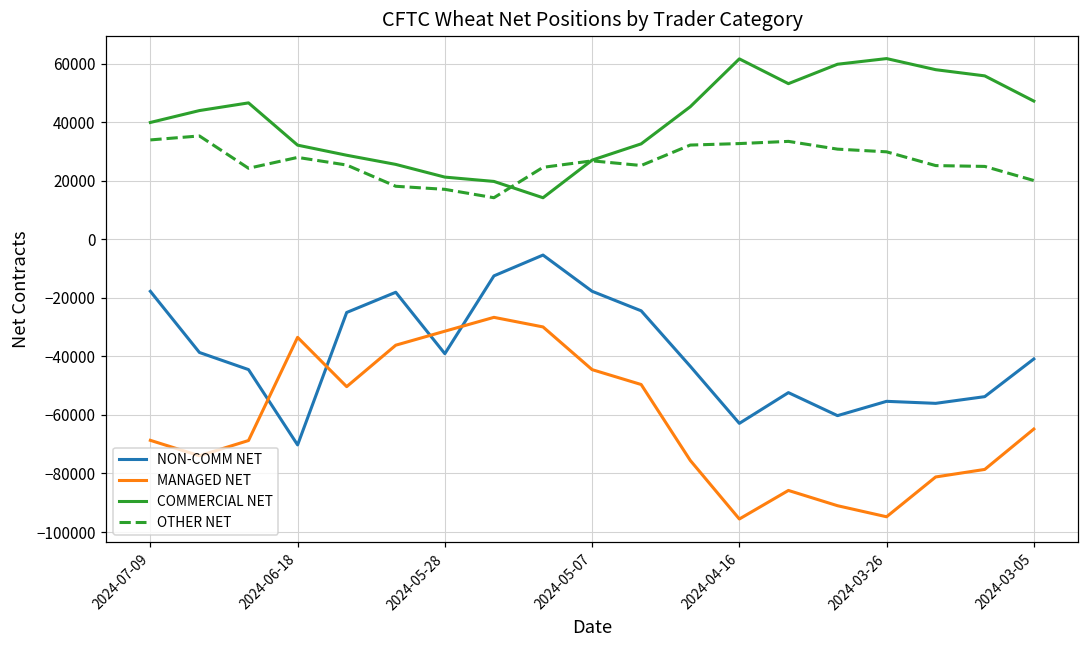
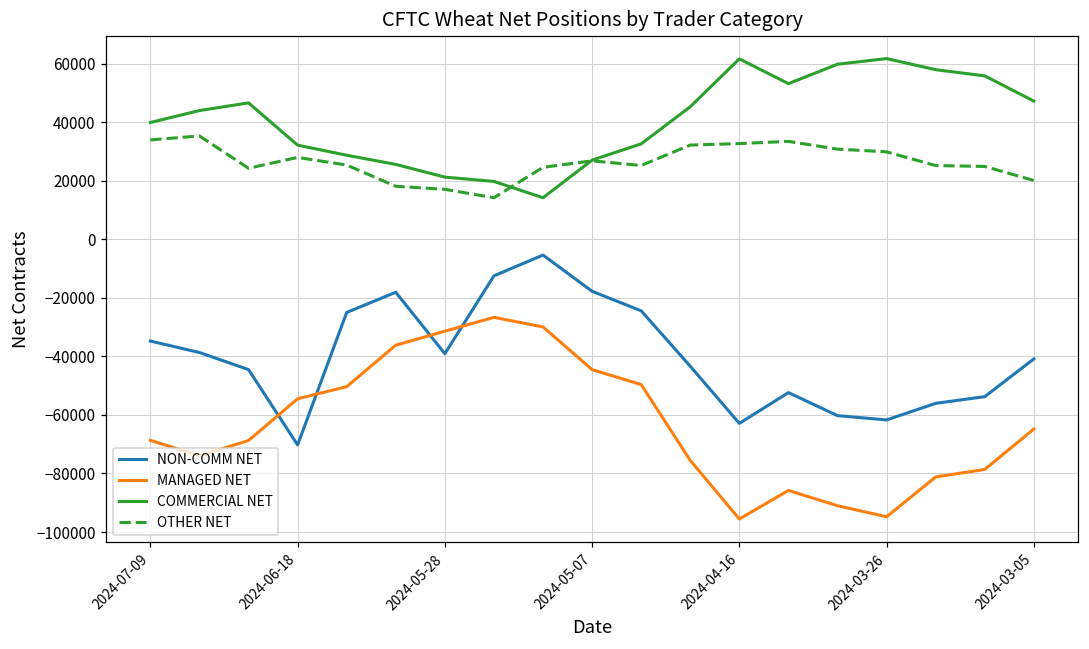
NON-COMM NET, 2024-07-09: -18000 -> -35000
MANAGED NET, 2024-06-18: -34000 -> -55000
NON-COMM NET, 2024-03-26: -55000 -> -62000
